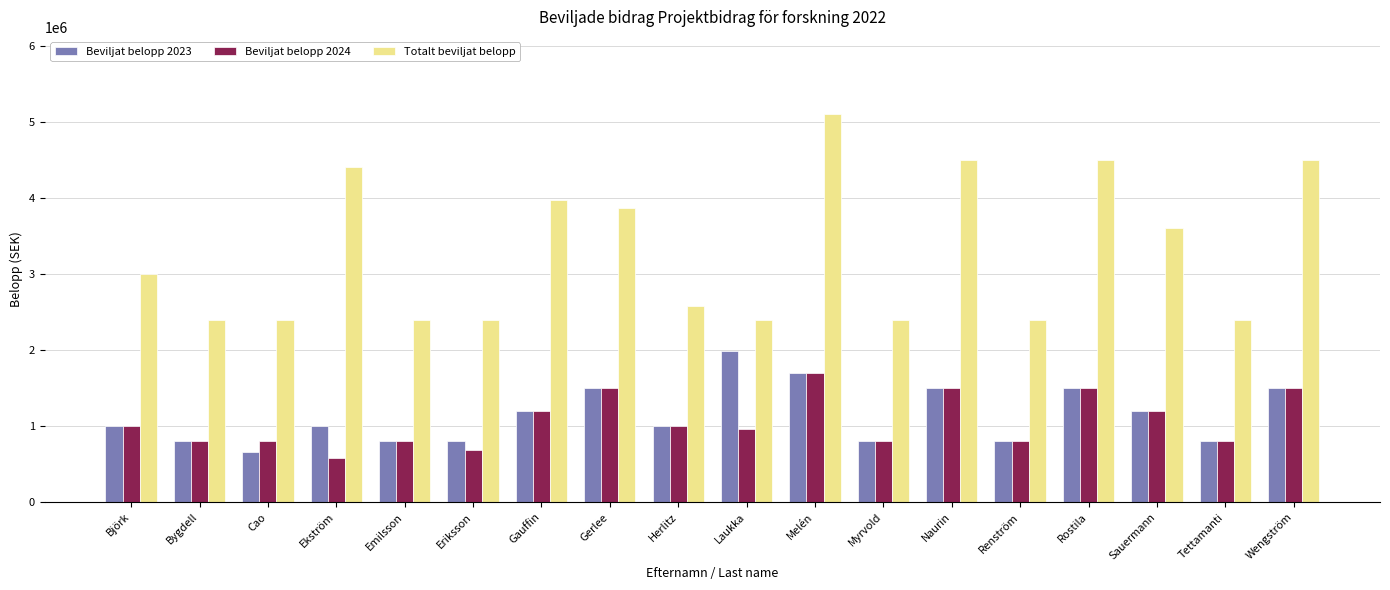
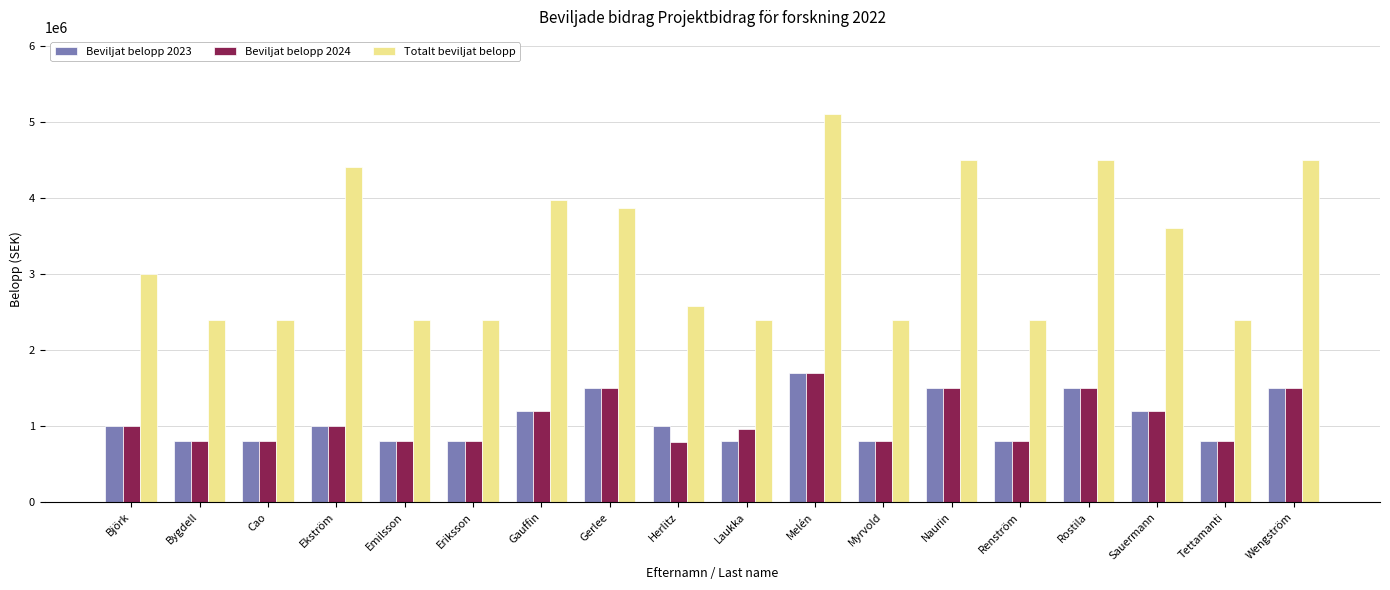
Beviljat belopp 2023, Cao: 700000 -> 800000
Beviljat belopp 2024, Ekström: 600000 -> 1000000
Beviljat belopp 2024, Eriksson: 700000 -> 800000
Beviljat belopp 2024, Herlitz: 1000000 -> 800000
Beviljat belopp 2023, Laukka: 2000000 -> 800000
